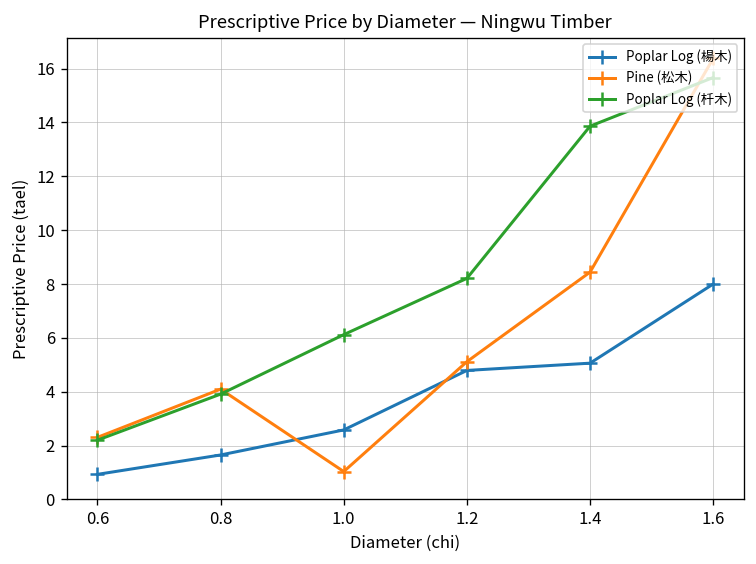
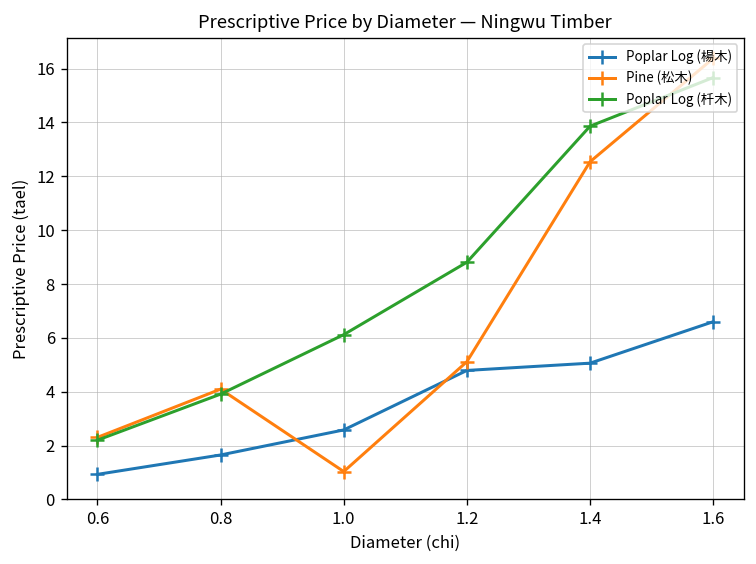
Poplar Log (杄木), 1.2: 8.2 -> 8.8
Pine (松木), 1.4: 8.4 -> 12.5
Poplar Log (楊木), 1.6: 8.0 -> 6.6
